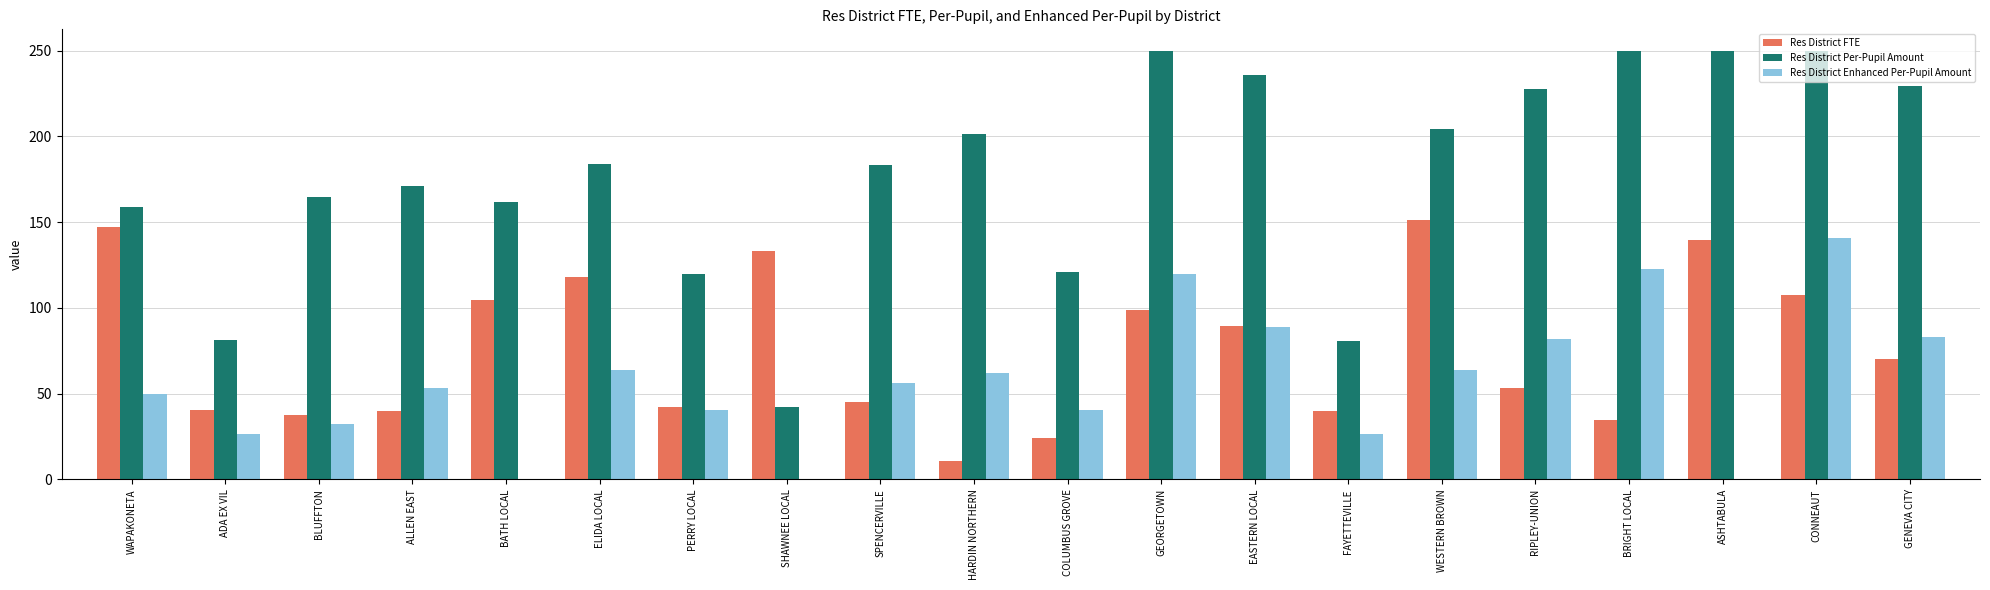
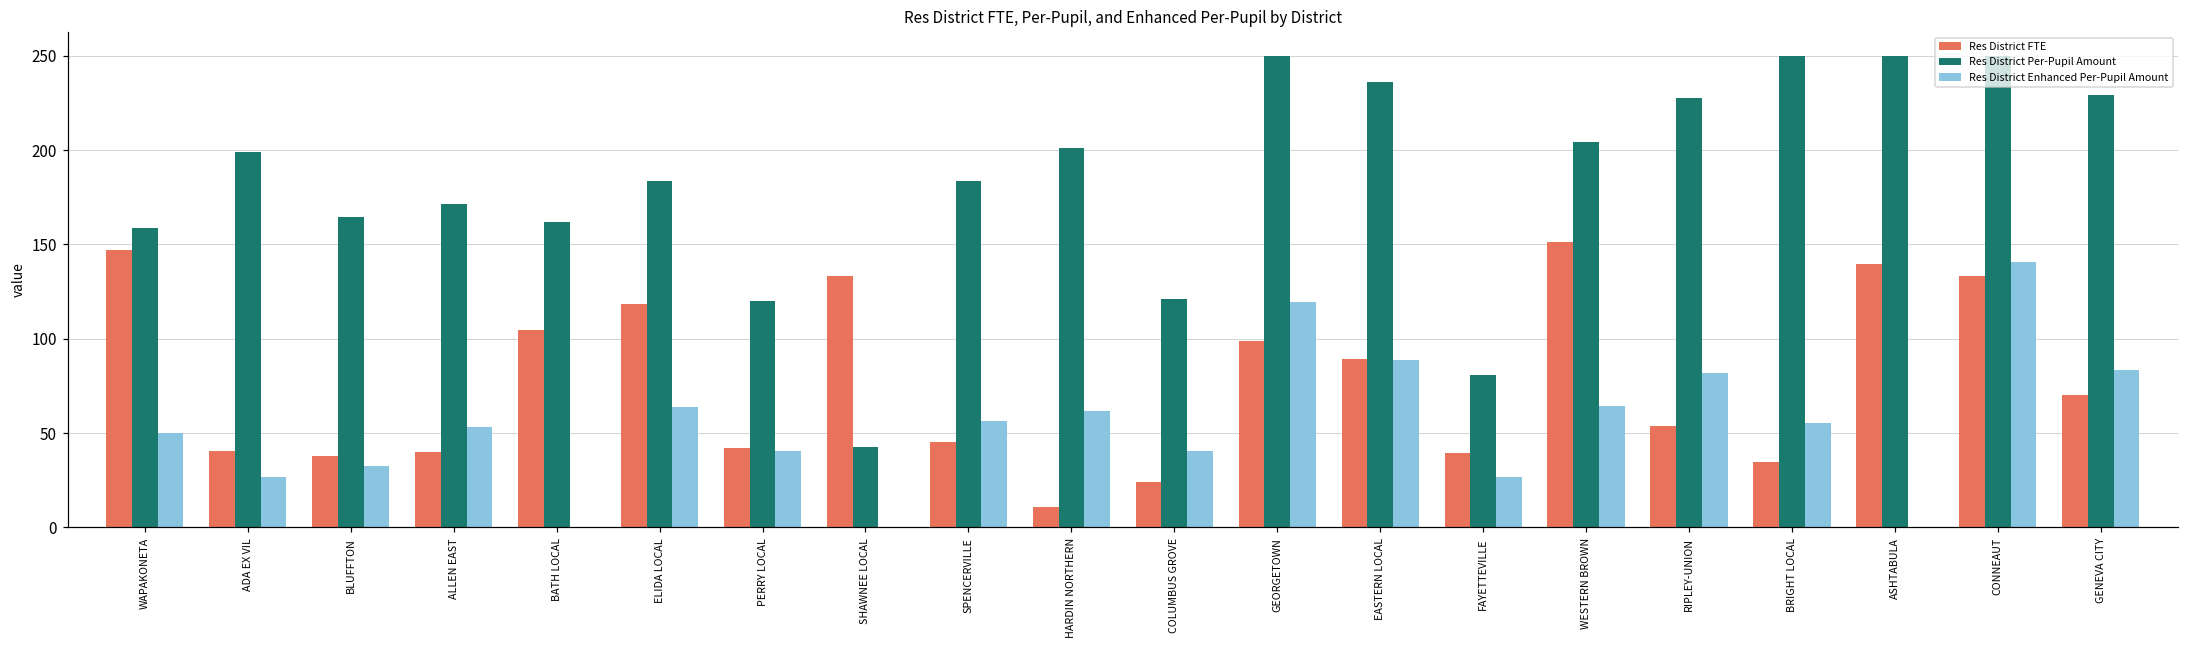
Res District Per-Pupil Amount, ADA EX VIL: 81 -> 199
Res District Enhanced Per-Pupil Amount, BRIGHT LOCAL: 123 -> 55
Res District FTE, CONNEAUT: 108 -> 133
